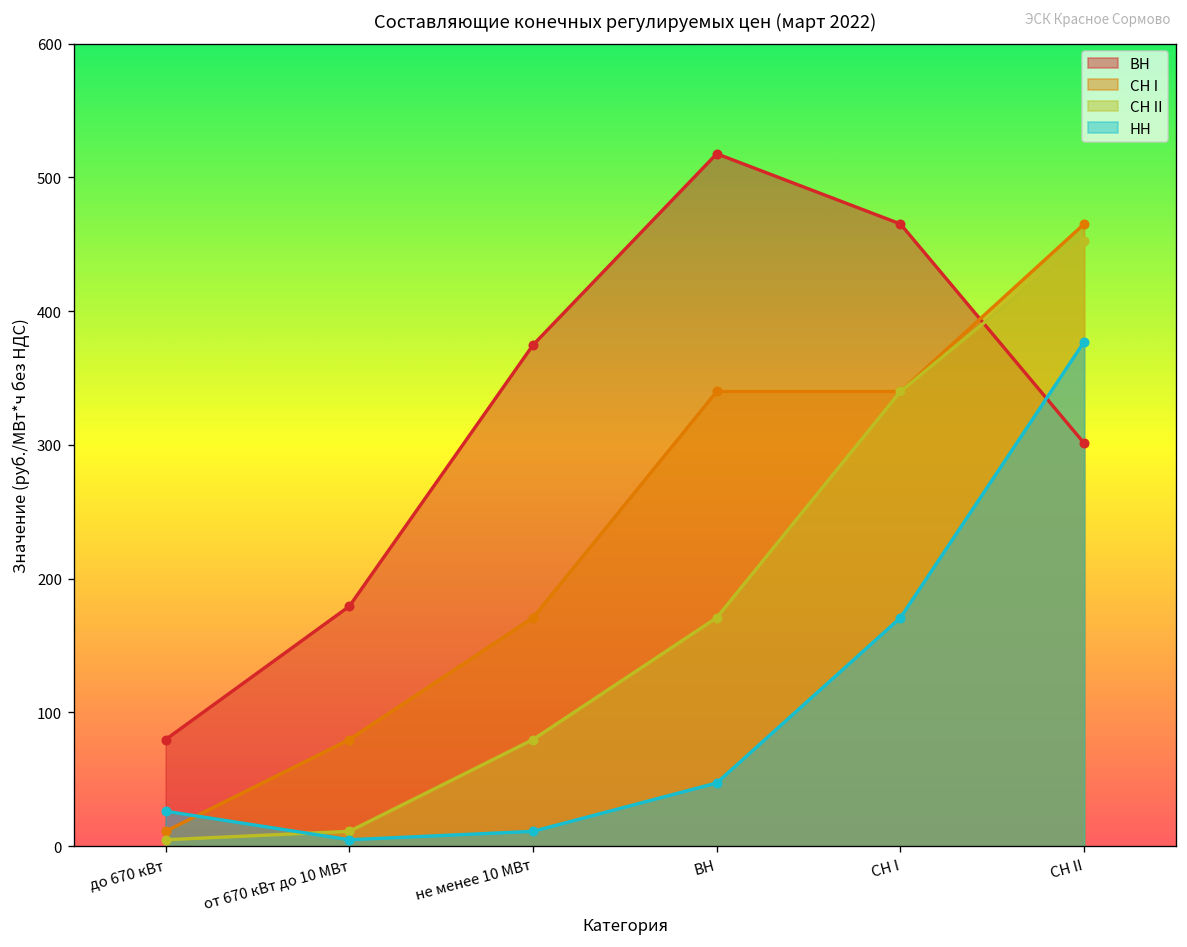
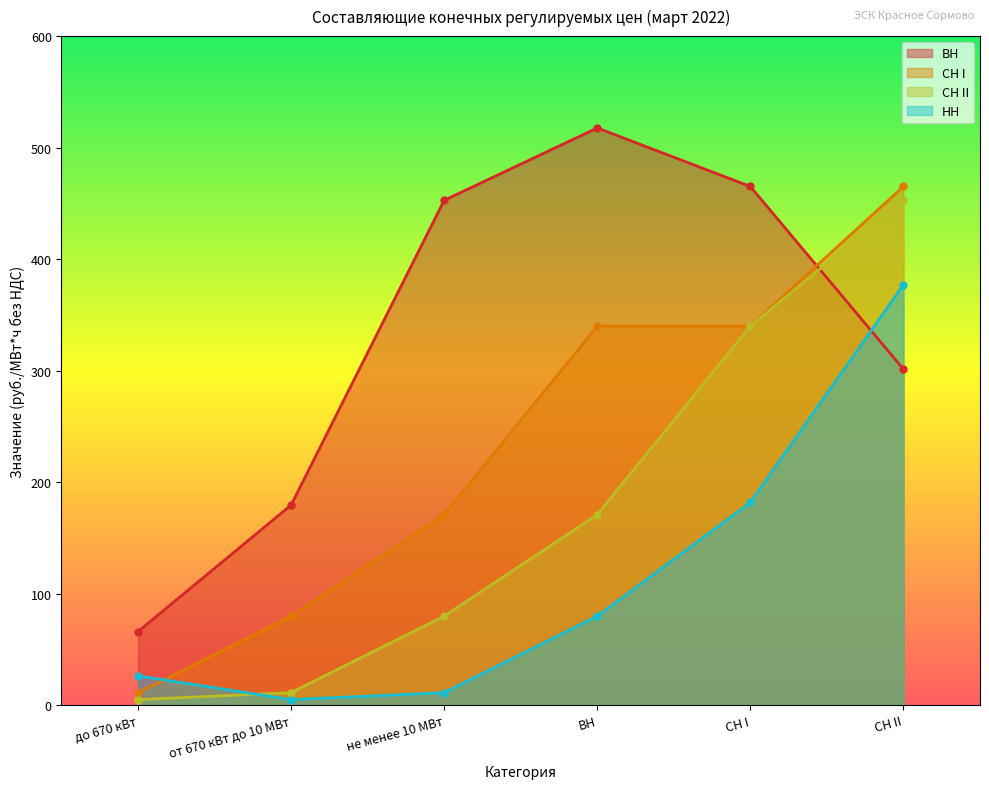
ВН, до 670 кВт: 80 -> 66
ВН, не менее 10 МВт: 375 -> 453
НН, ВН: 47 -> 80
НН, СН I: 171 -> 182
